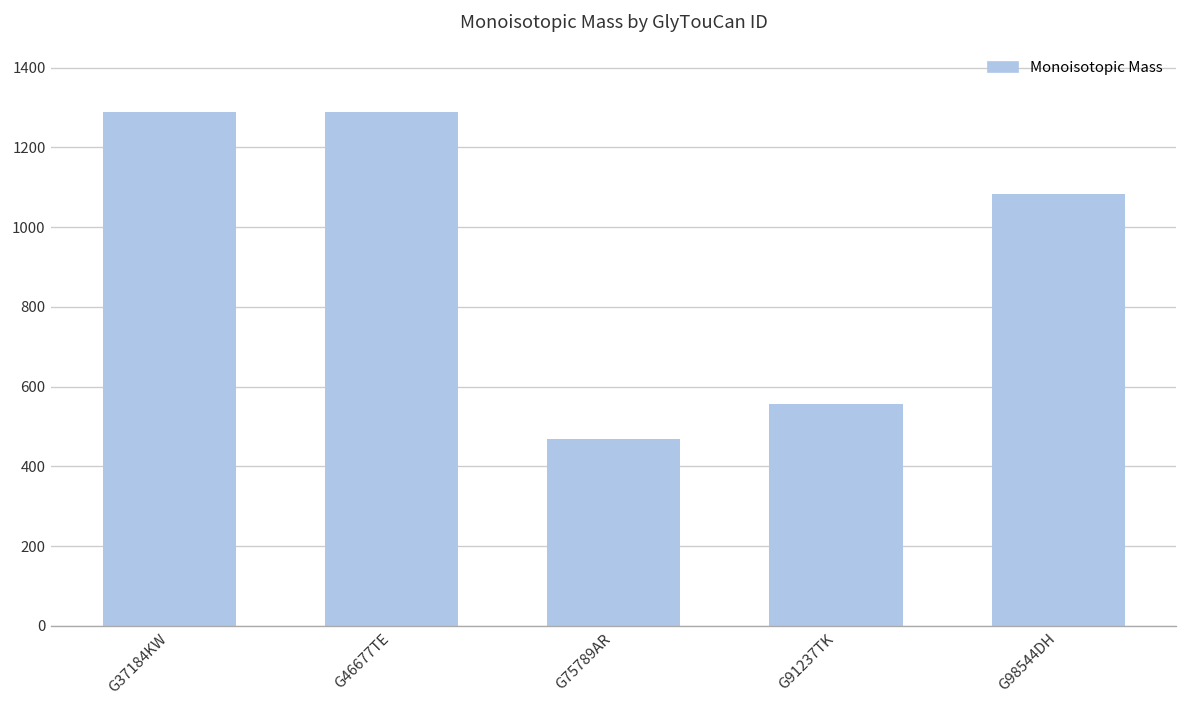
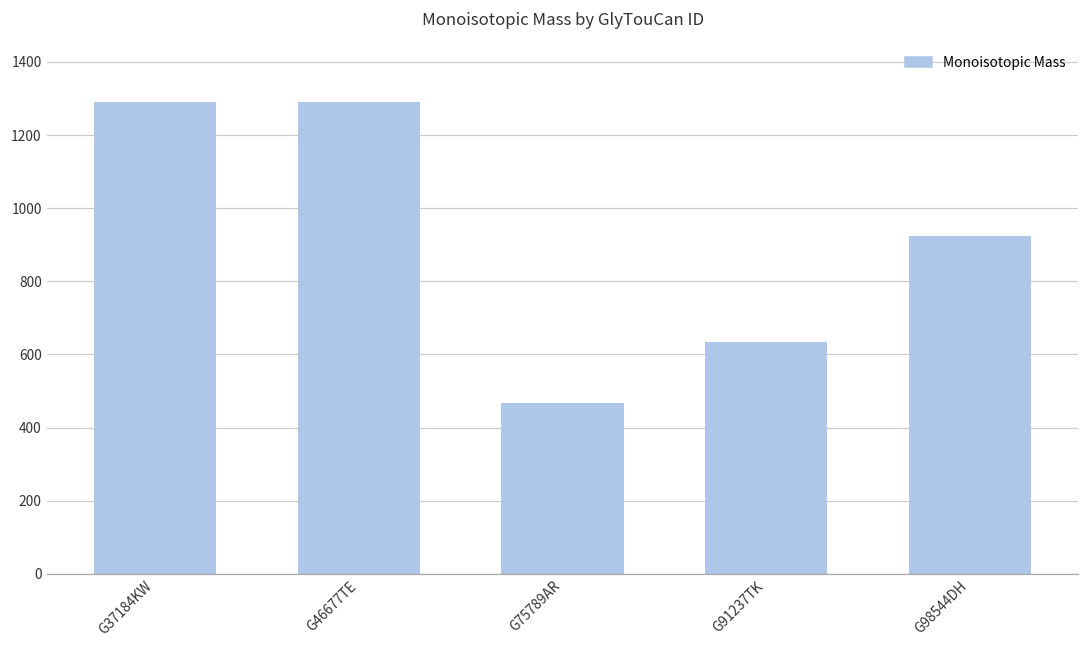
G91237TK: 560 -> 630
G98544DH: 1080 -> 920
